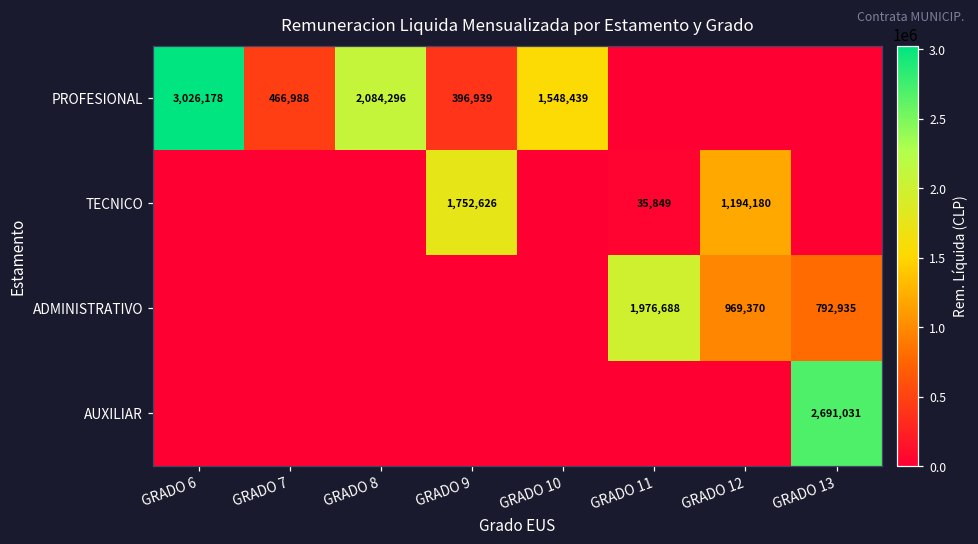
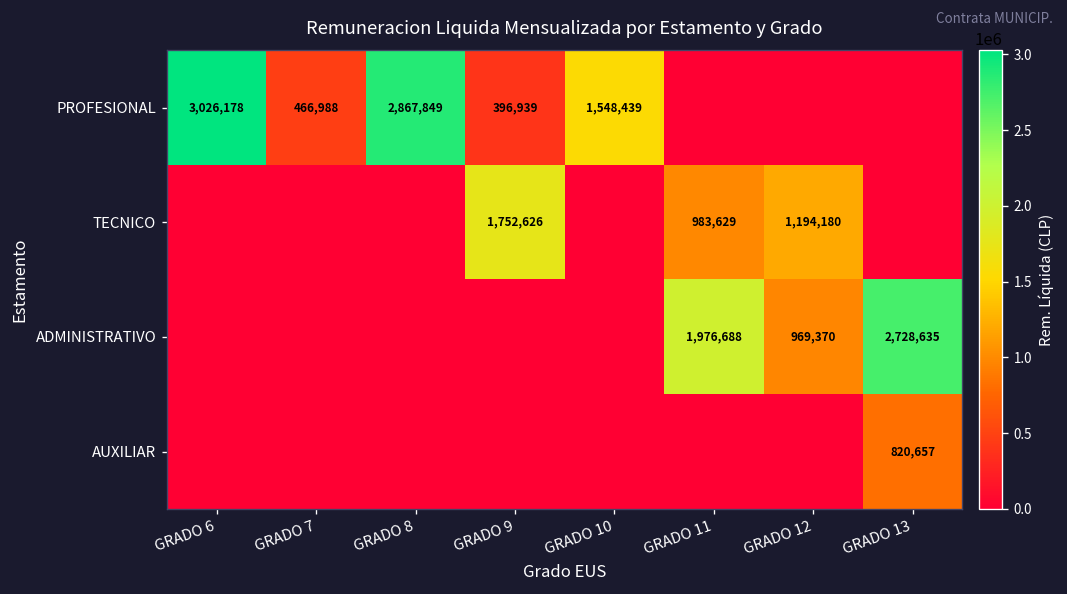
PROFESIONAL, GRADO 8: 2,084,296 -> 2,867,849
TECNICO, GRADO 11: 35,849 -> 983,629
ADMINISTRATIVO, GRADO 13: 792,935 -> 2,728,635
AUXILIAR, GRADO 13: 2,691,031 -> 820,657
